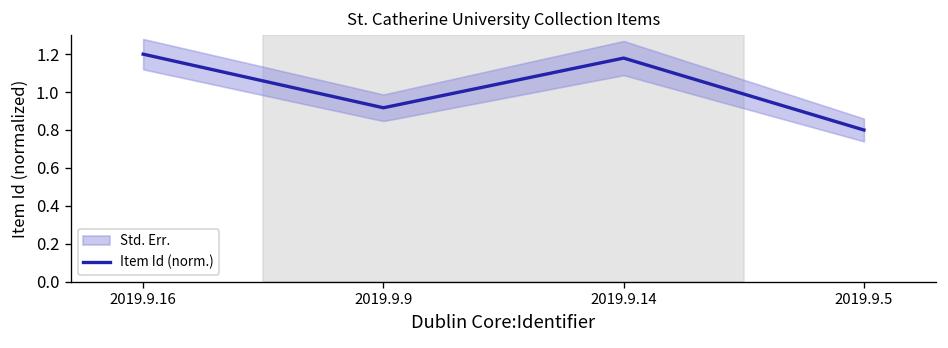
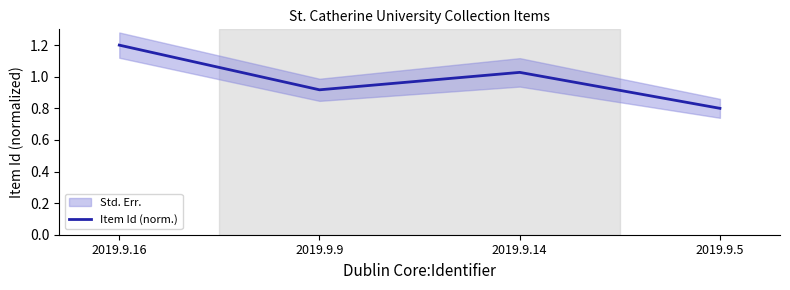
Item Id (norm.), 2019.9.14: 1.18 -> 1.03
